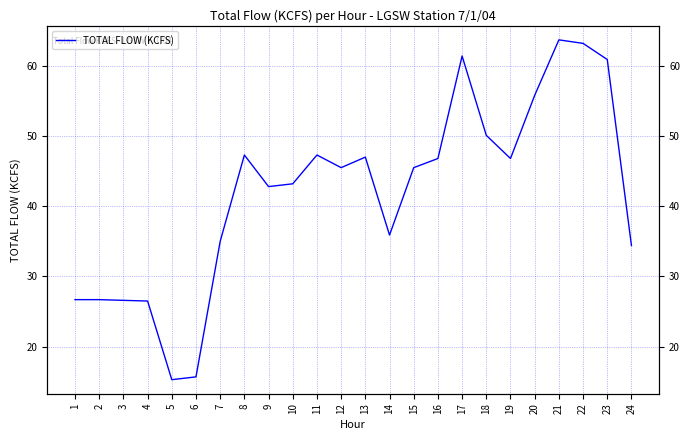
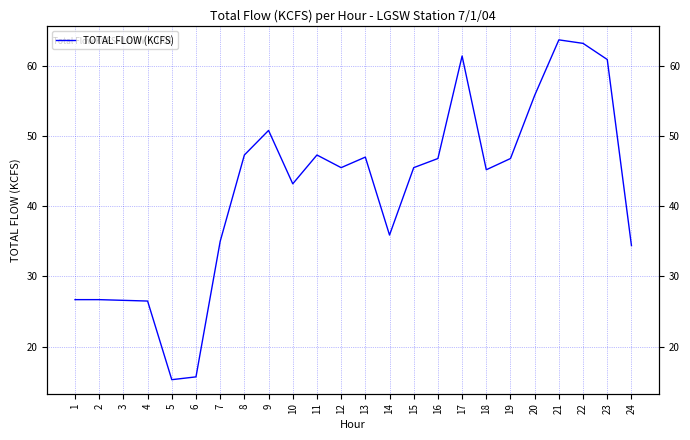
9: 43 -> 51
18: 50 -> 45
